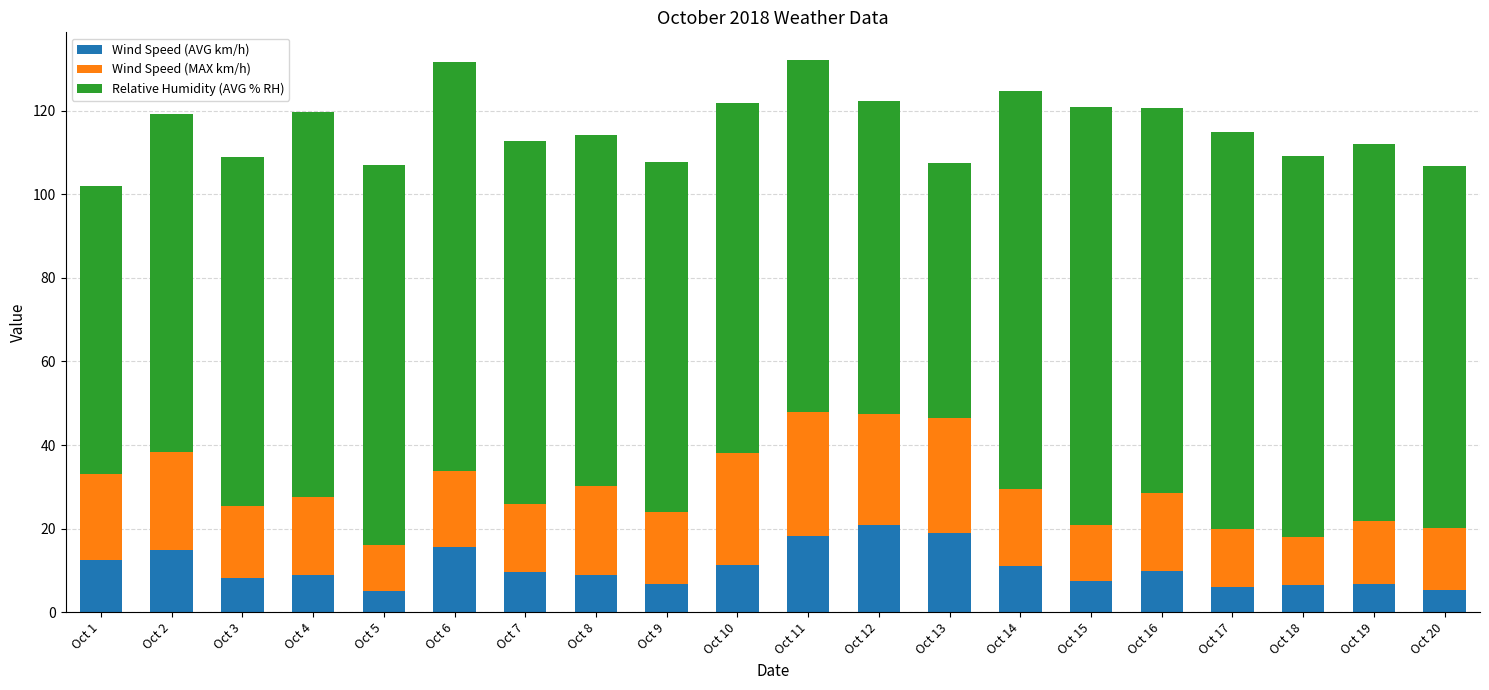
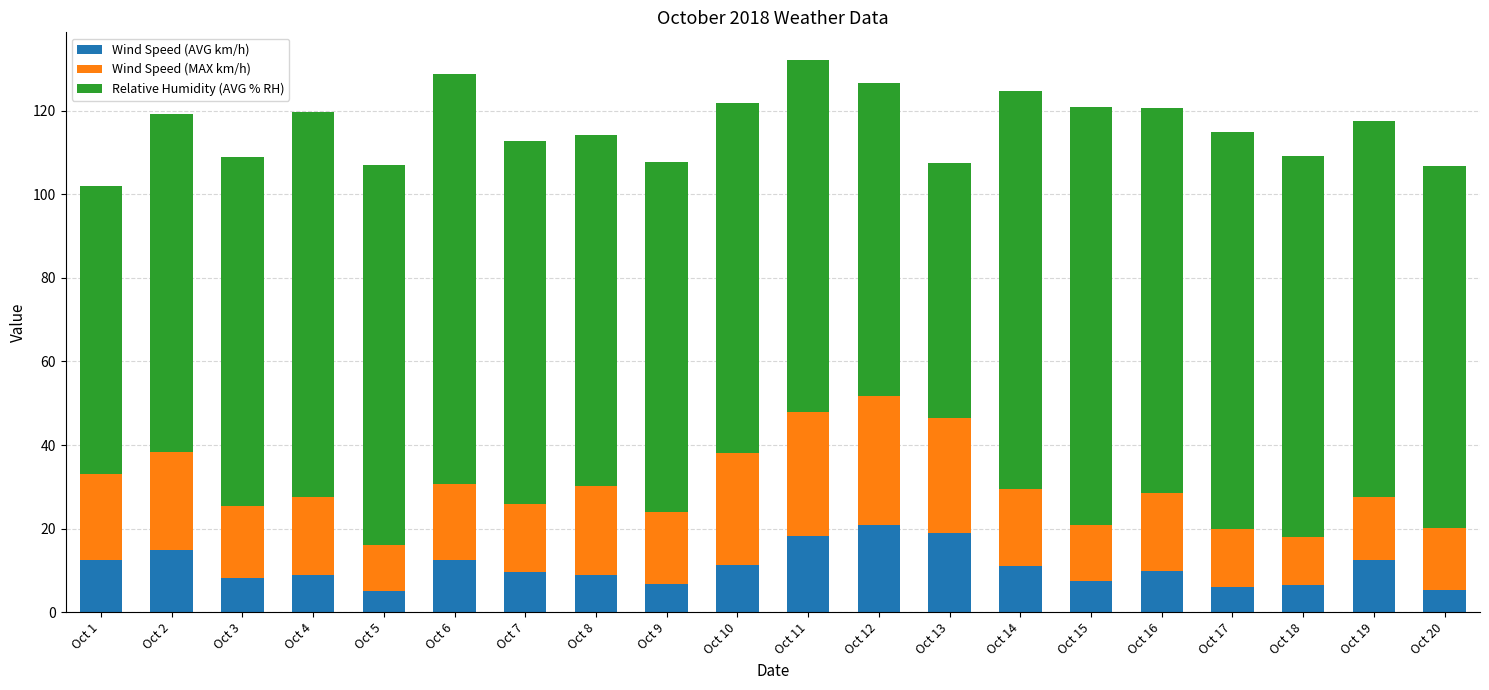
Wind Speed (AVG km/h), Oct 6: 16 -> 13
Wind Speed (MAX km/h), Oct 12: 27 -> 31
Wind Speed (AVG km/h), Oct 19: 7 -> 13
